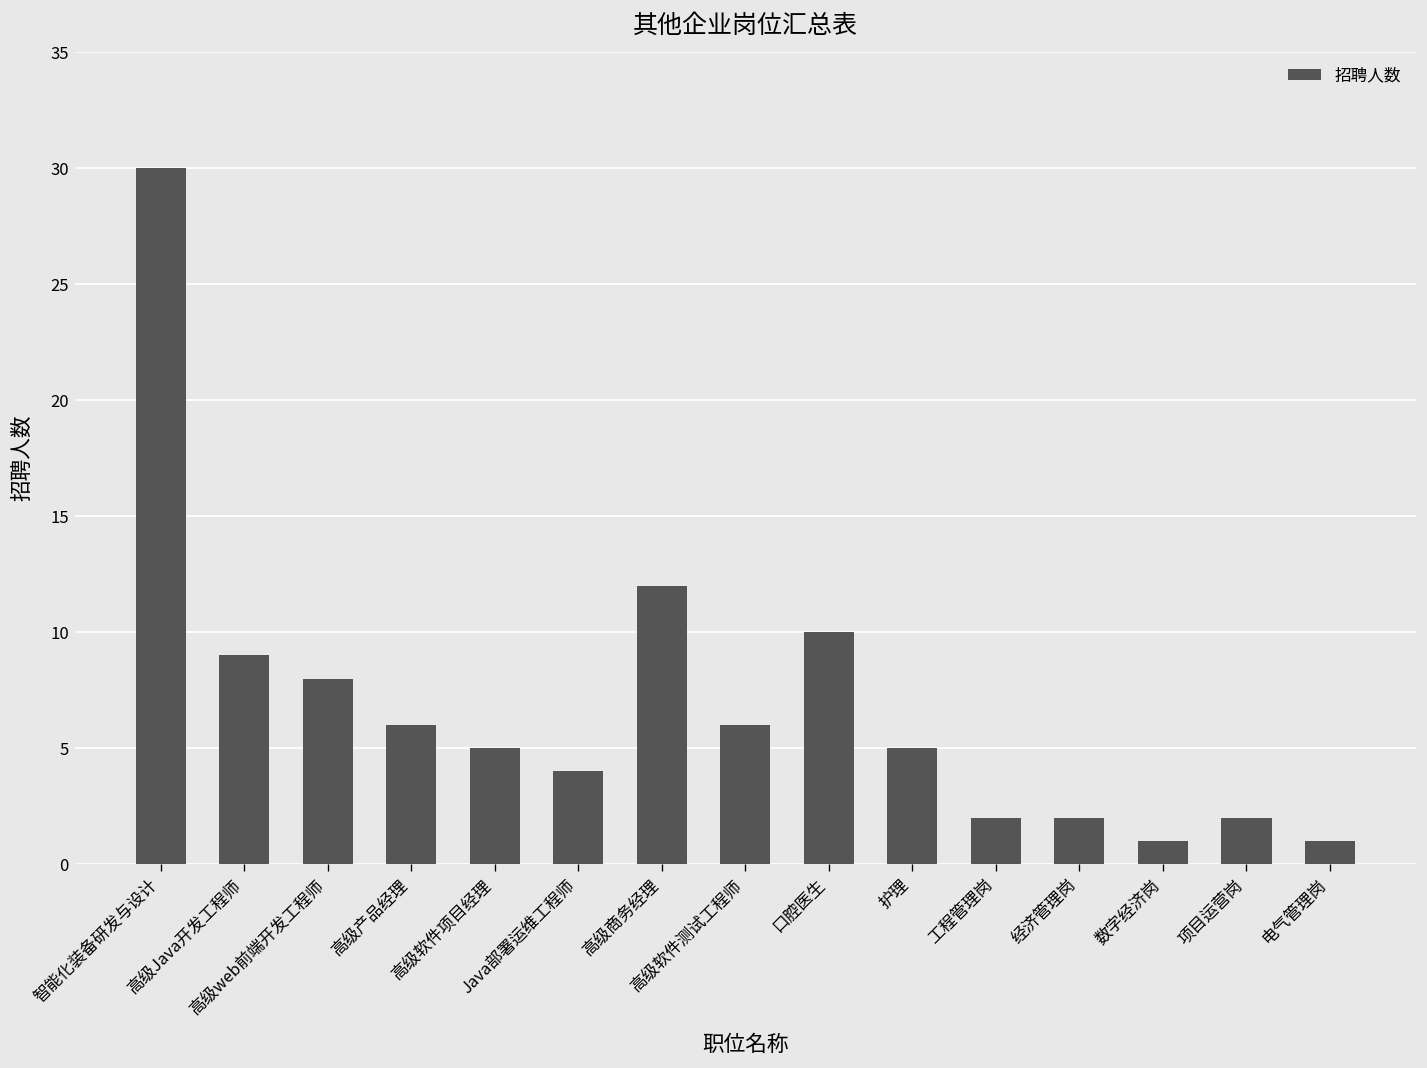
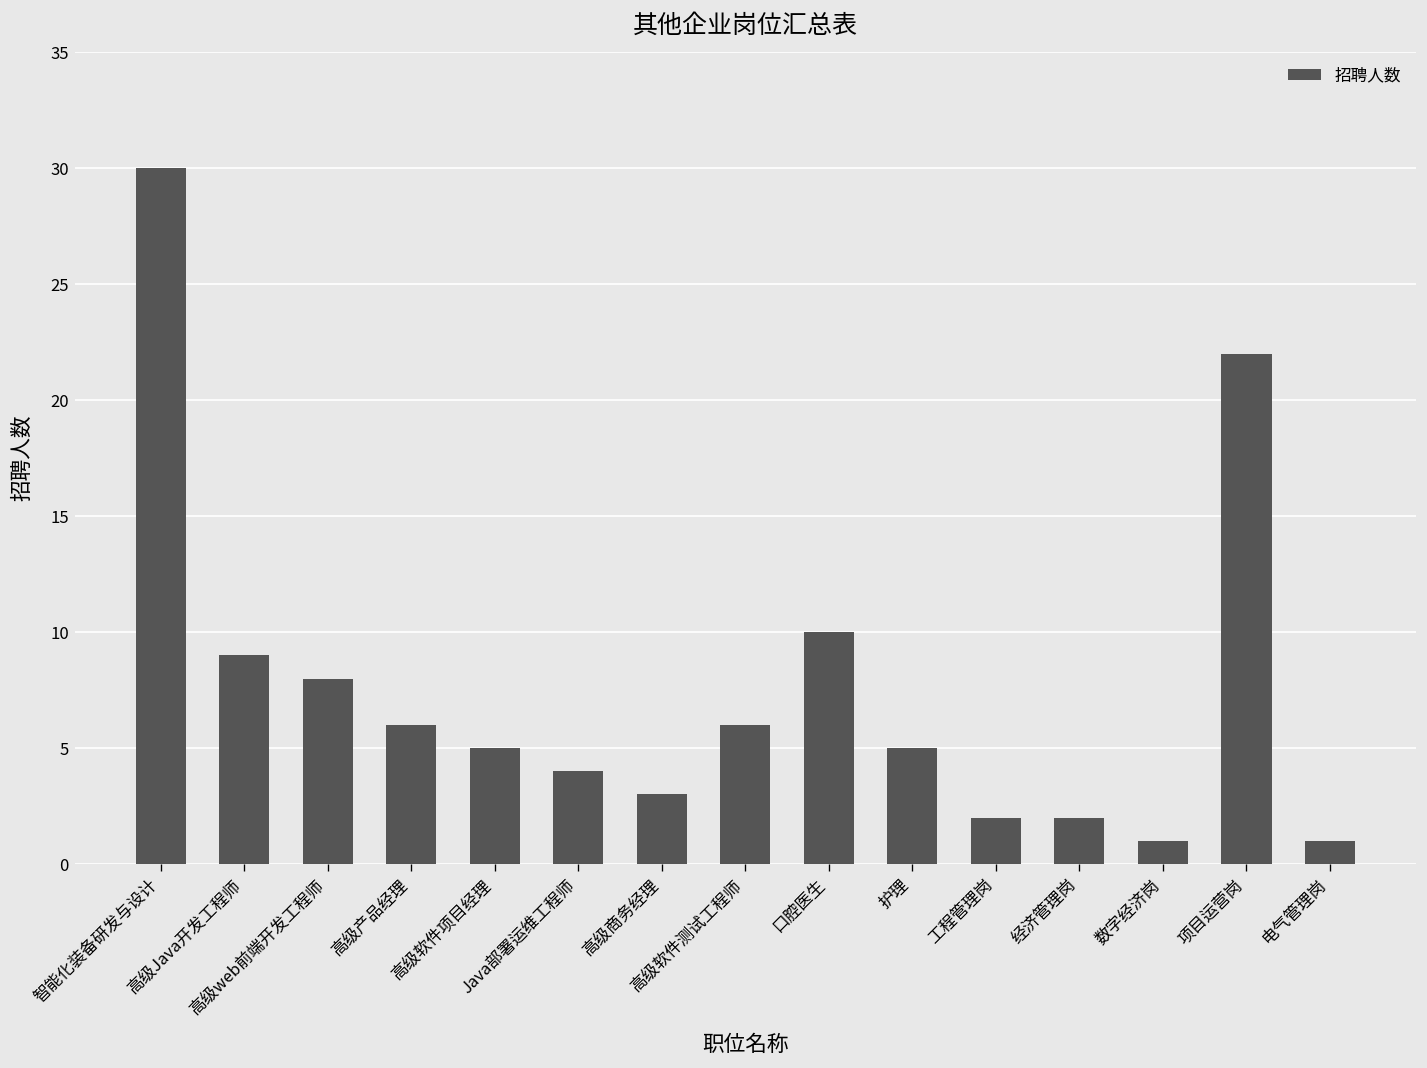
高级商务经理: 12 -> 3
项目运营岗: 2 -> 22
